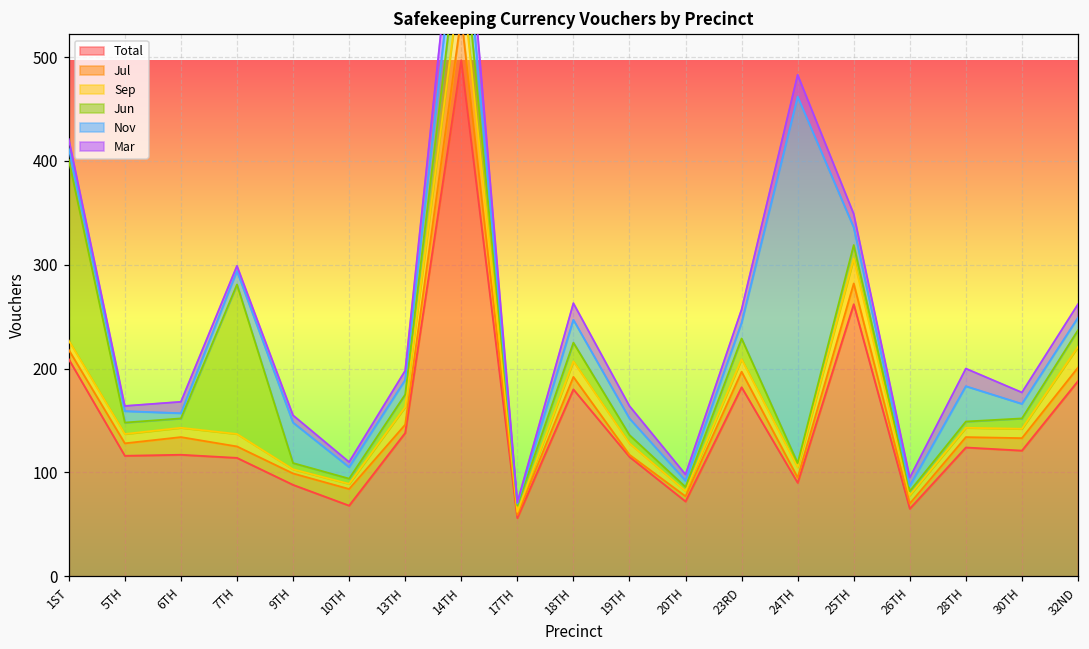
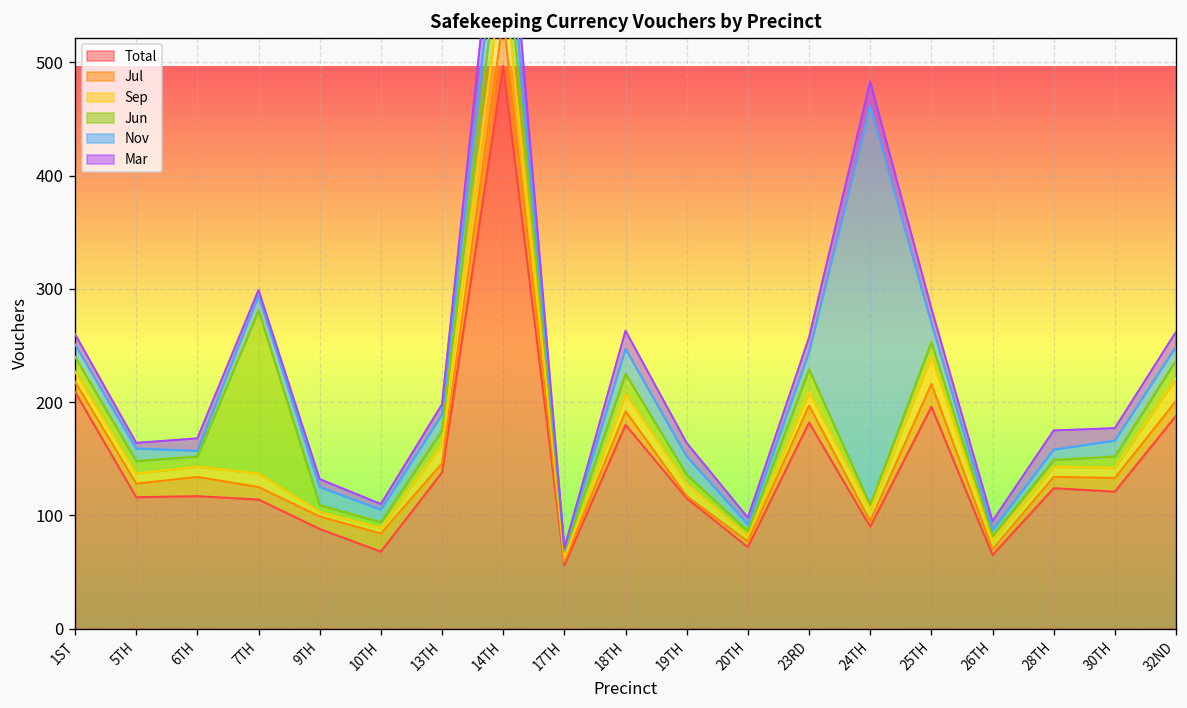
Jun, 1ST: 170 -> 10
Nov, 9TH: 40 -> 20
Total, 25TH: 260 -> 200
Nov, 28TH: 30 -> 10
